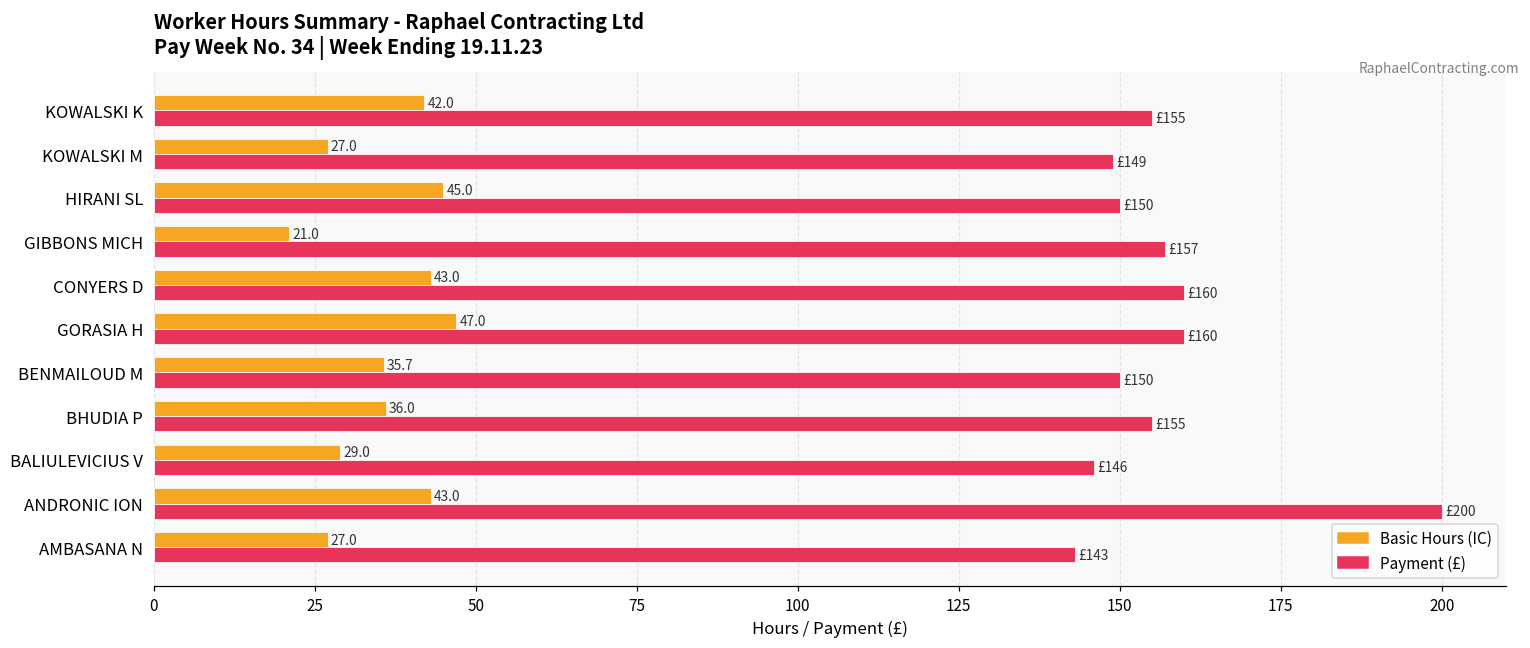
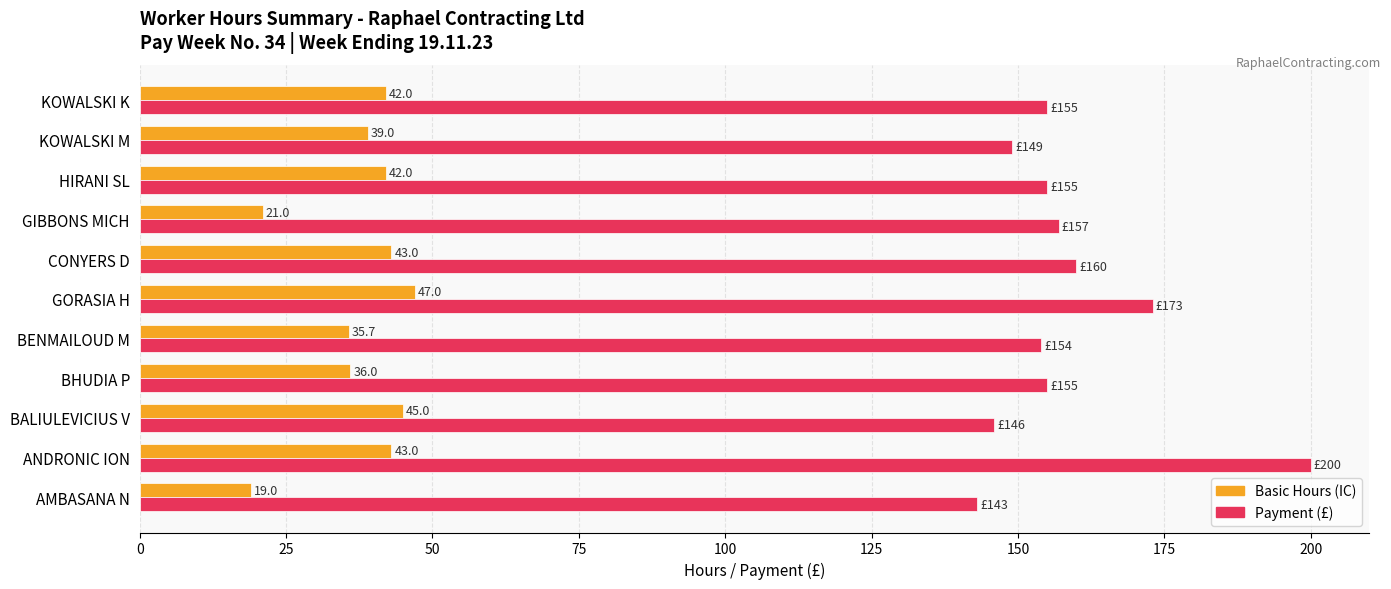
Basic Hours (IC), KOWALSKI M: 27.0 -> 39.0
Basic Hours (IC), HIRANI SL: 45.0 -> 42.0
Payment (£), HIRANI SL: £150 -> £155
Payment (£), GORASIA H: £160 -> £173
Payment (£), BENMAILOUD M: £150 -> £154
Basic Hours (IC), BALIULEVICIUS V: 29.0 -> 45.0
Basic Hours (IC), AMBASANA N: 27.0 -> 19.0
